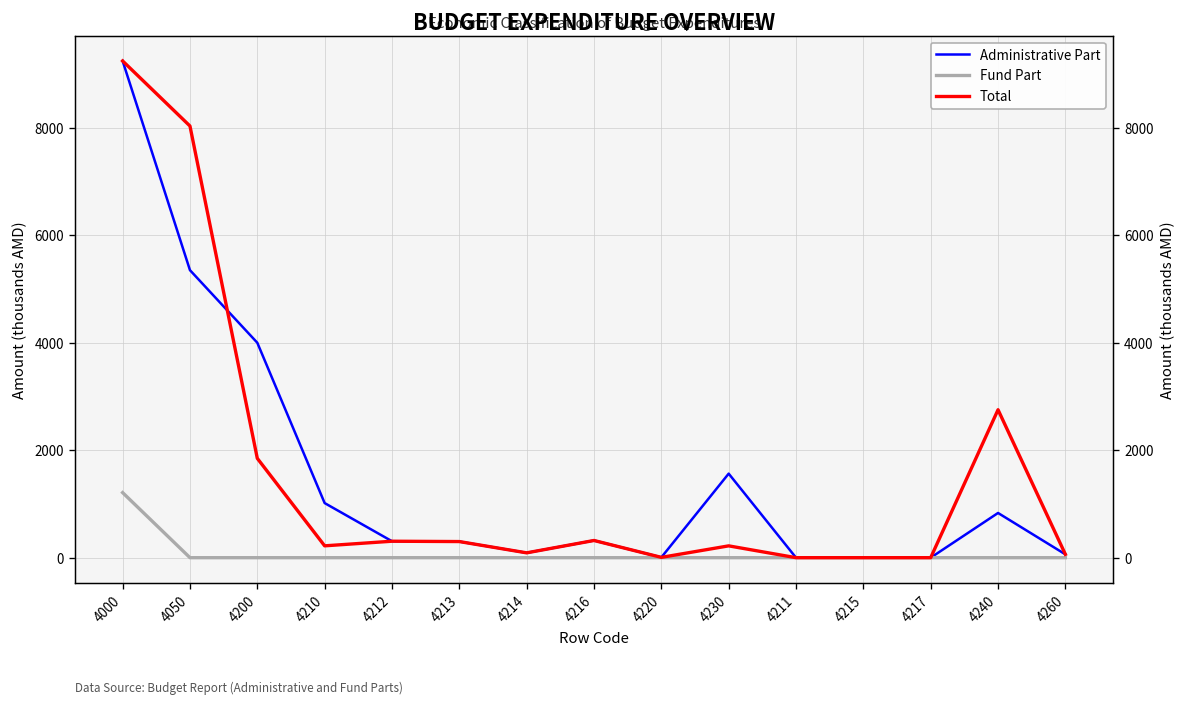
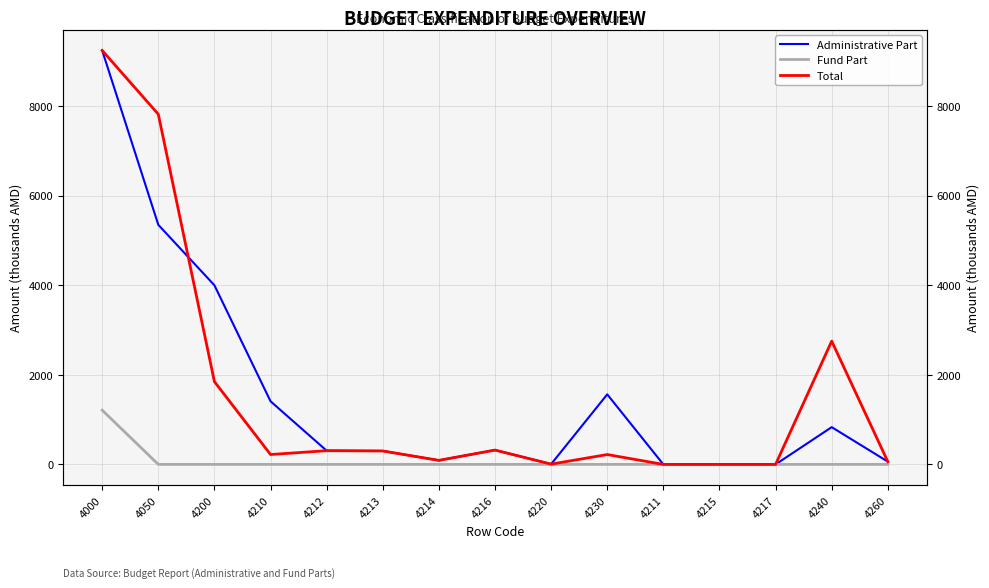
Total, 4050: 8000 -> 7800
Administrative Part, 4210: 1000 -> 1400
